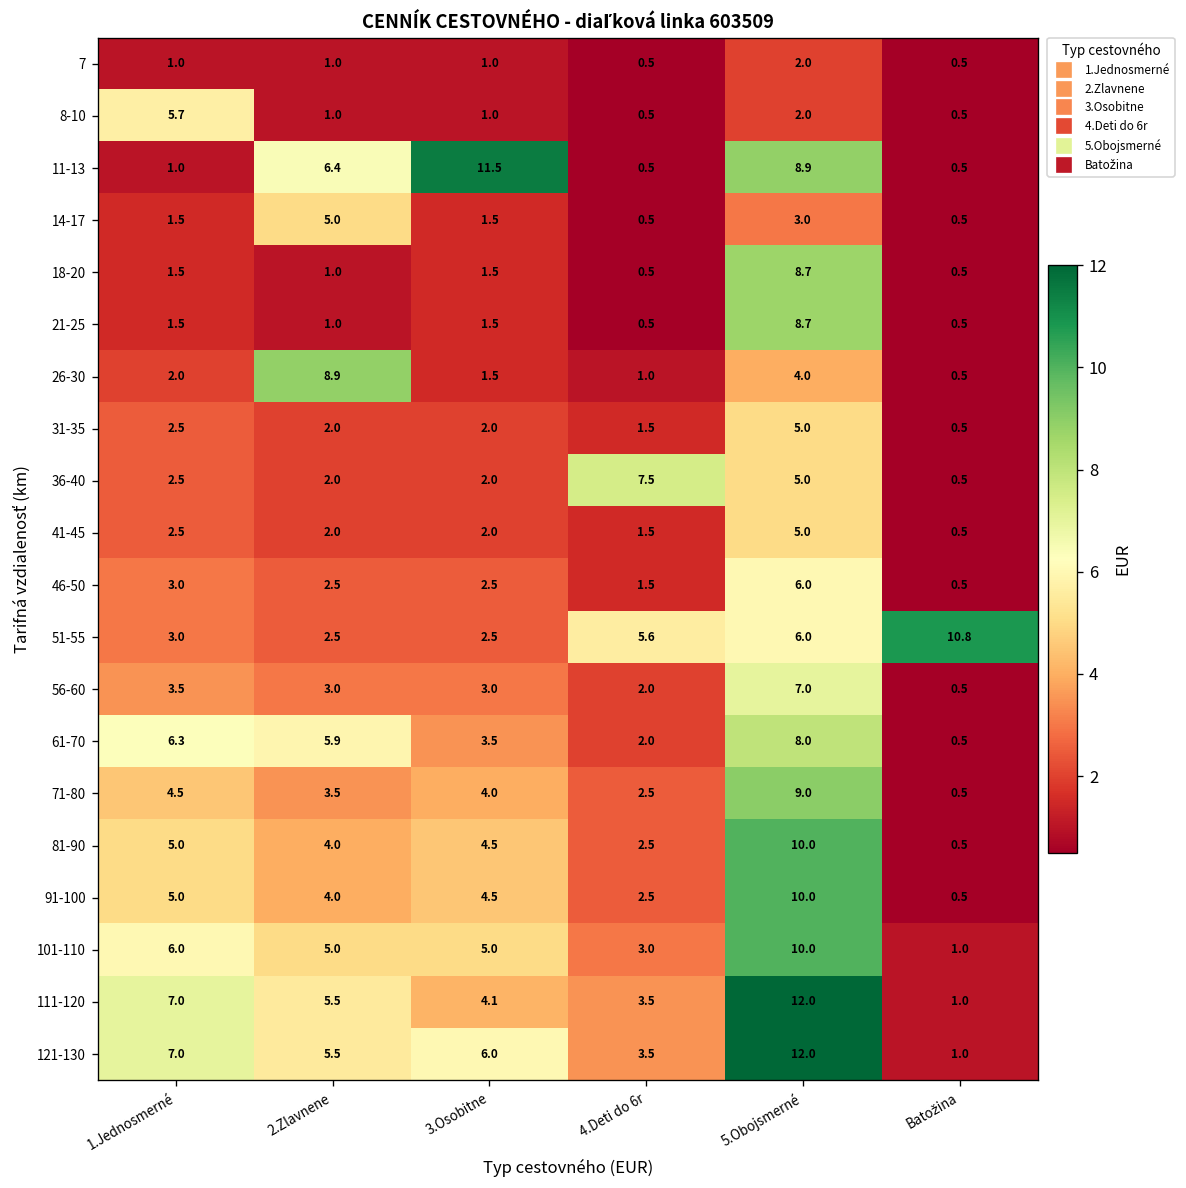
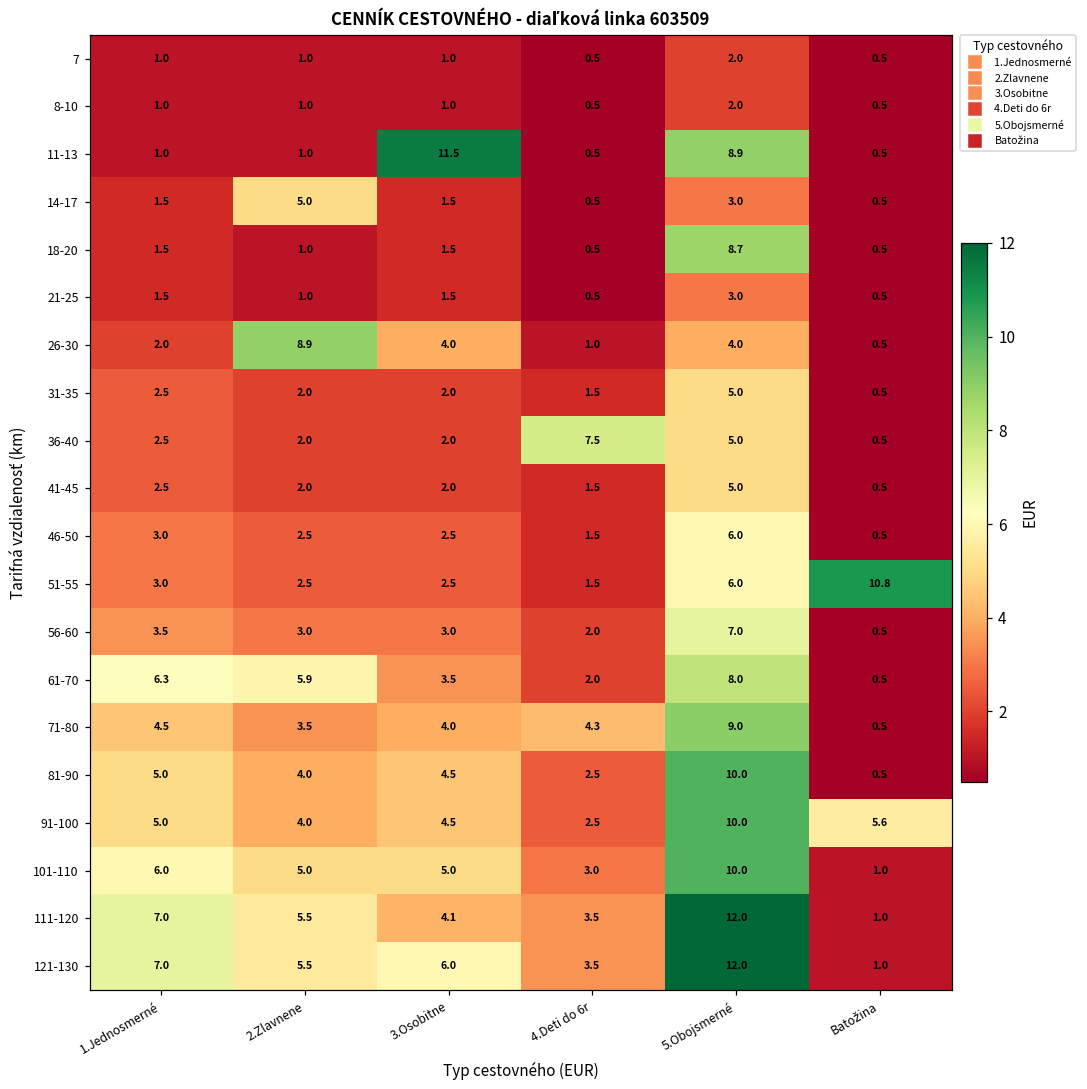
8-10, 1.Jednosmerné: 5.7 -> 1.0
11-13, 2.Zlavnene: 6.4 -> 1.0
21-25, 5.Obojsmerné: 8.7 -> 3.0
26-30, 3.Osobitne: 1.5 -> 4.0
51-55, 4.Deti do 6r: 5.6 -> 1.5
71-80, 4.Deti do 6r: 2.5 -> 4.3
91-100, Batožina: 0.5 -> 5.6
